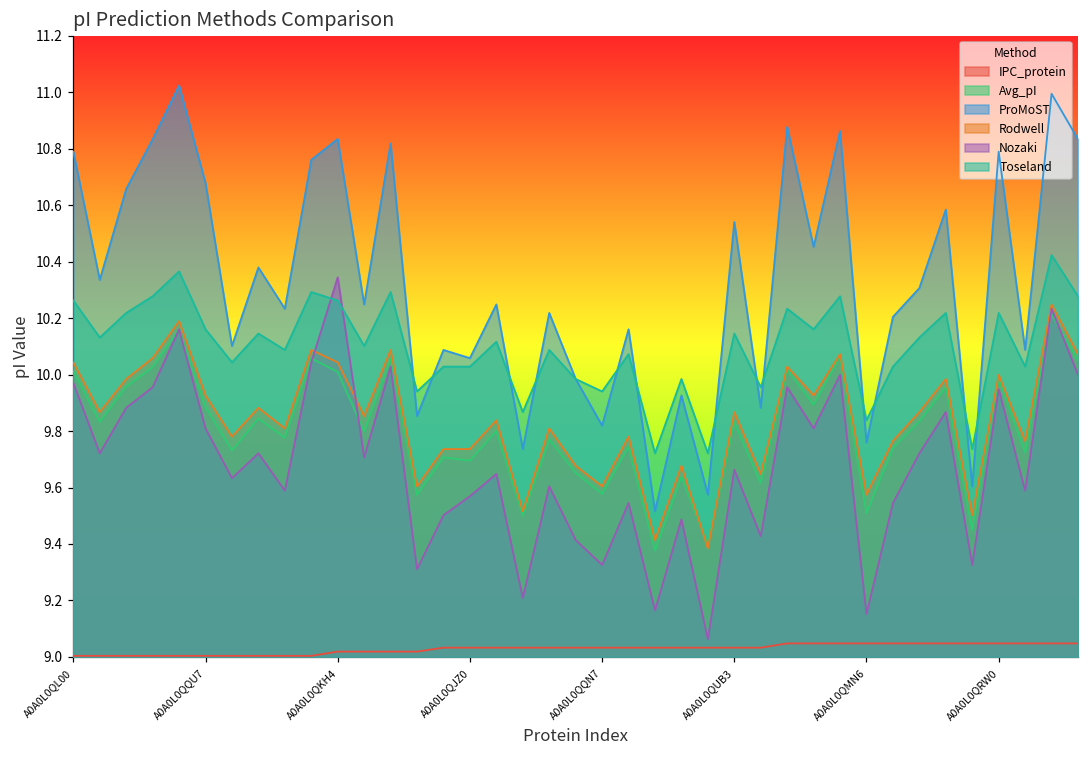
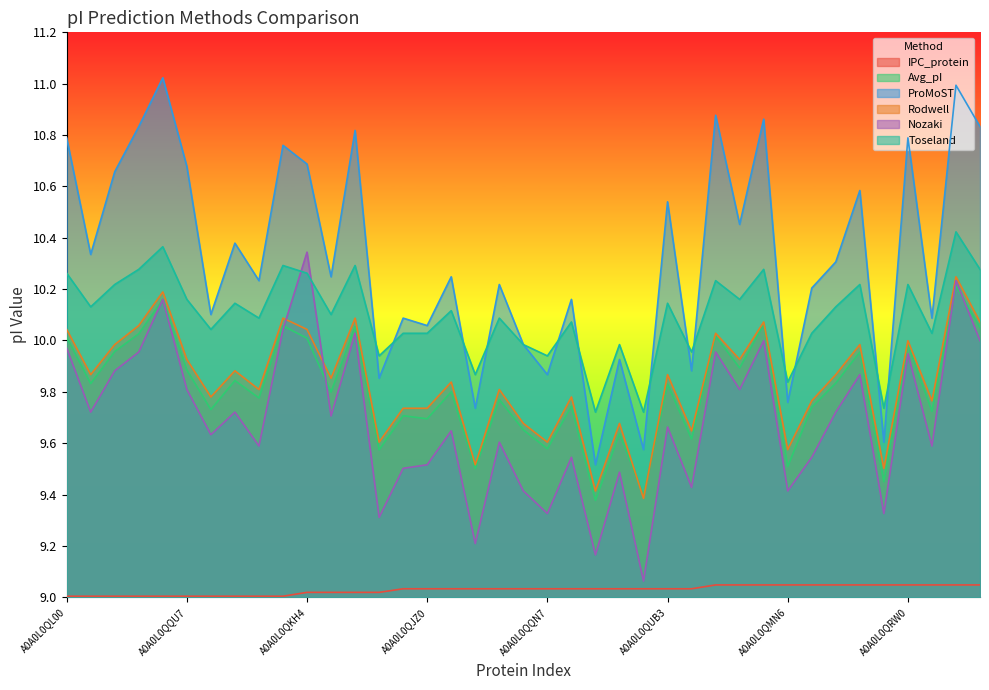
ProMoST, A0A0L0QKH4: 10.83 -> 10.69
Nozaki, A0A0L0QJZ0: 9.57 -> 9.52
ProMoST, A0A0L0QQN7: 9.82 -> 9.87
Nozaki, A0A0L0QMN6: 9.15 -> 9.41
